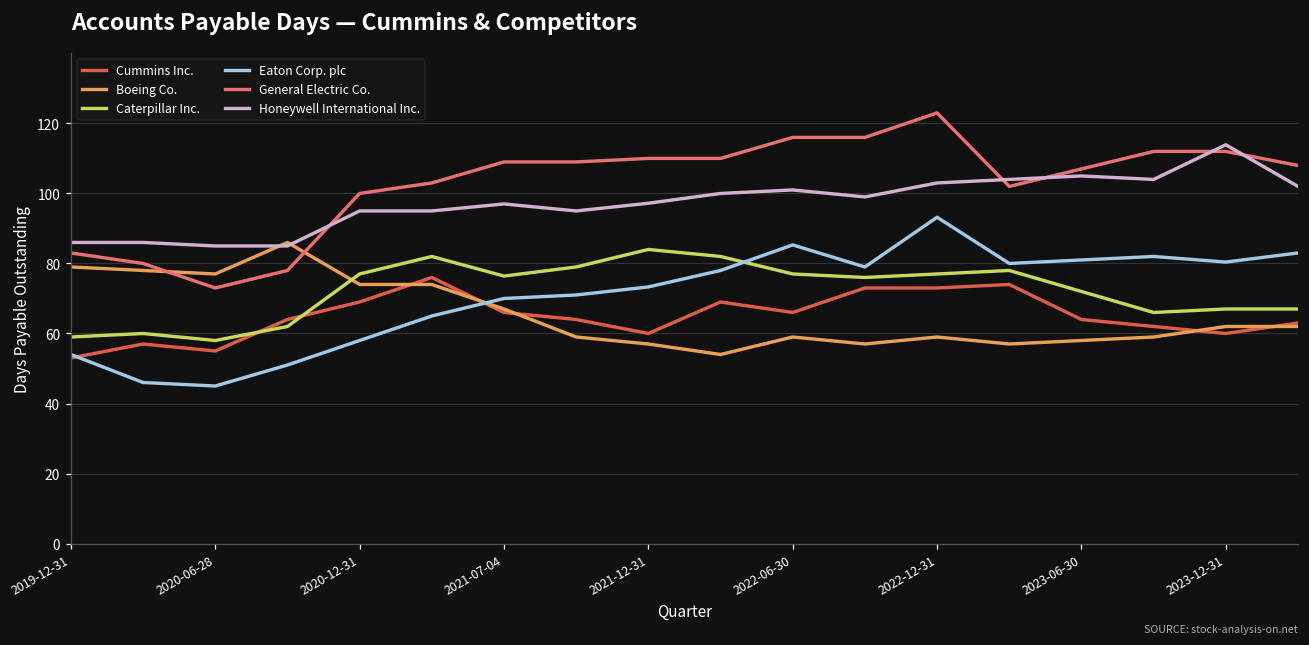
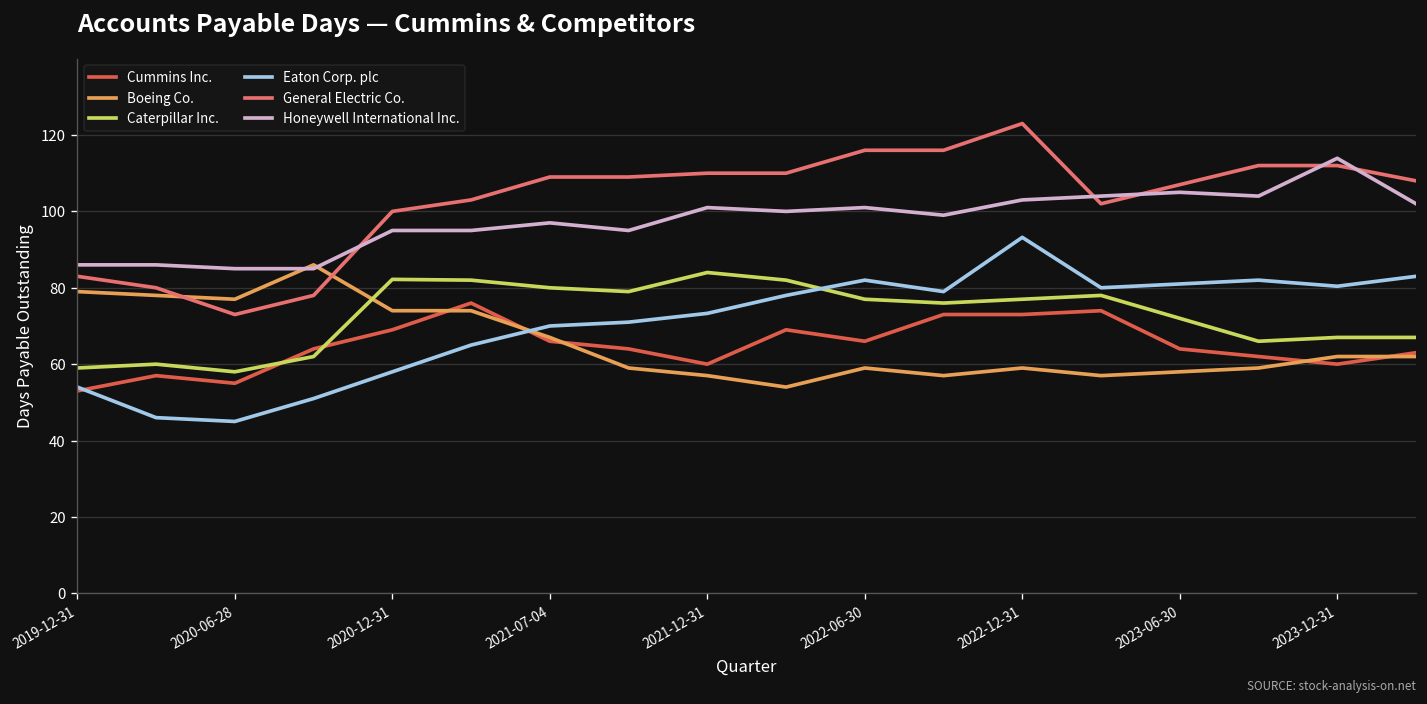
Caterpillar Inc., 2020-12-31: 77 -> 82
Caterpillar Inc., 2021-07-04: 76 -> 80
Honeywell International Inc., 2021-12-31: 97 -> 101
Eaton Corp. plc, 2022-06-30: 85 -> 82
